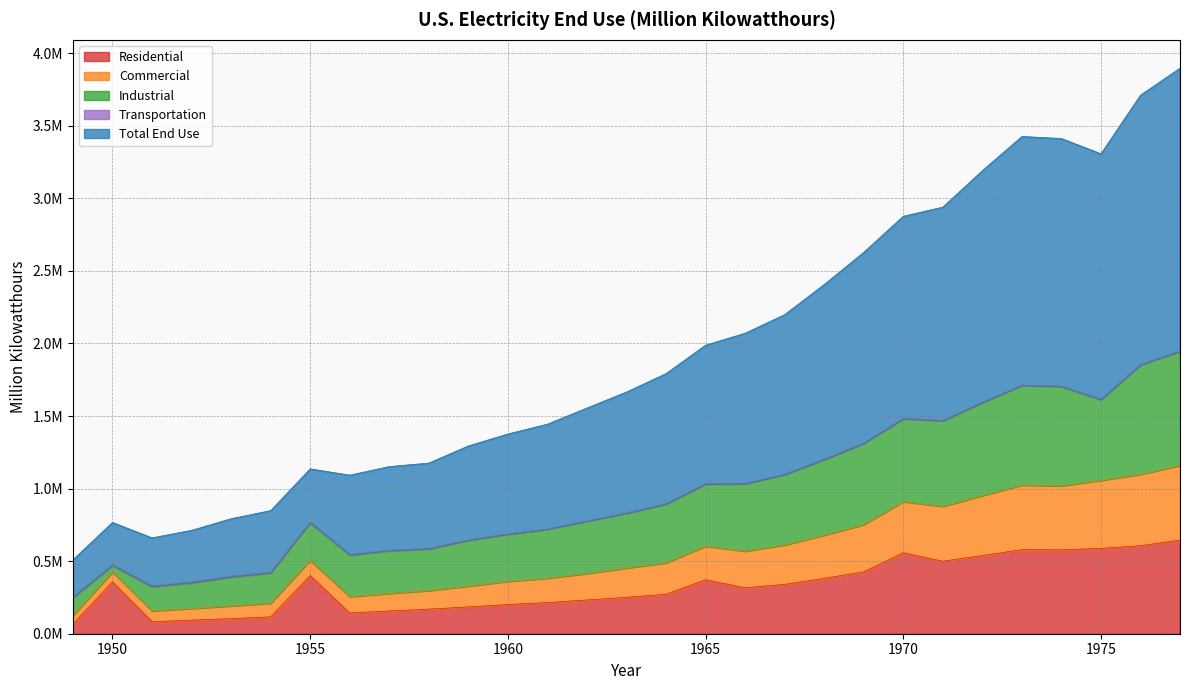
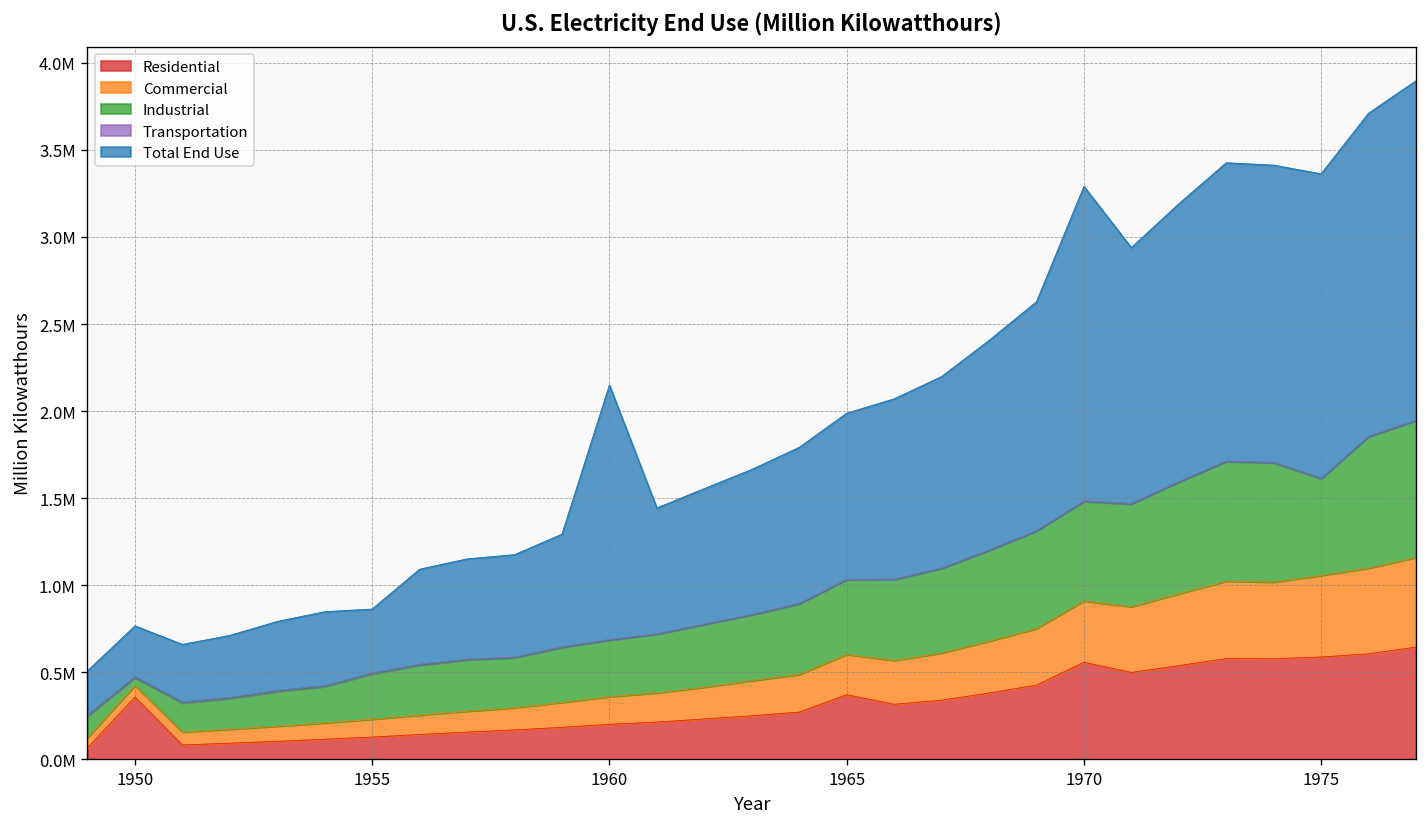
Residential, 1955: 400000 -> 130000
Total End Use, 1960: 690000 -> 1460000
Total End Use, 1970: 1390000 -> 1810000
Total End Use, 1975: 1690000 -> 1750000
